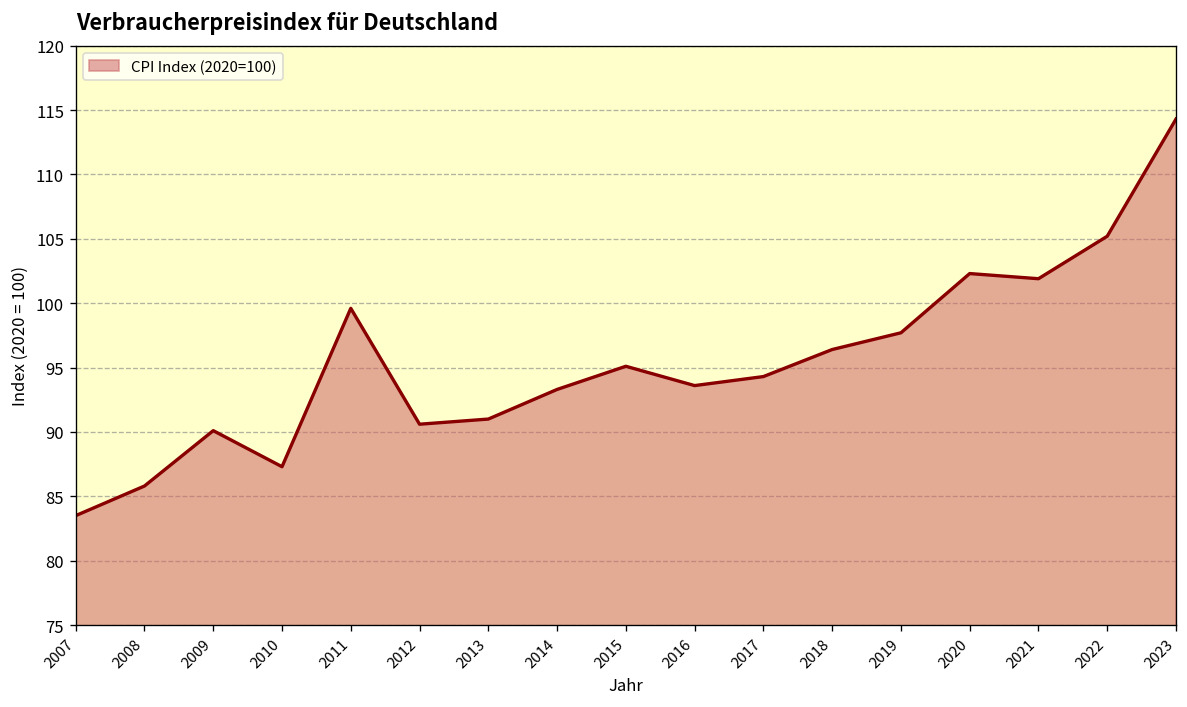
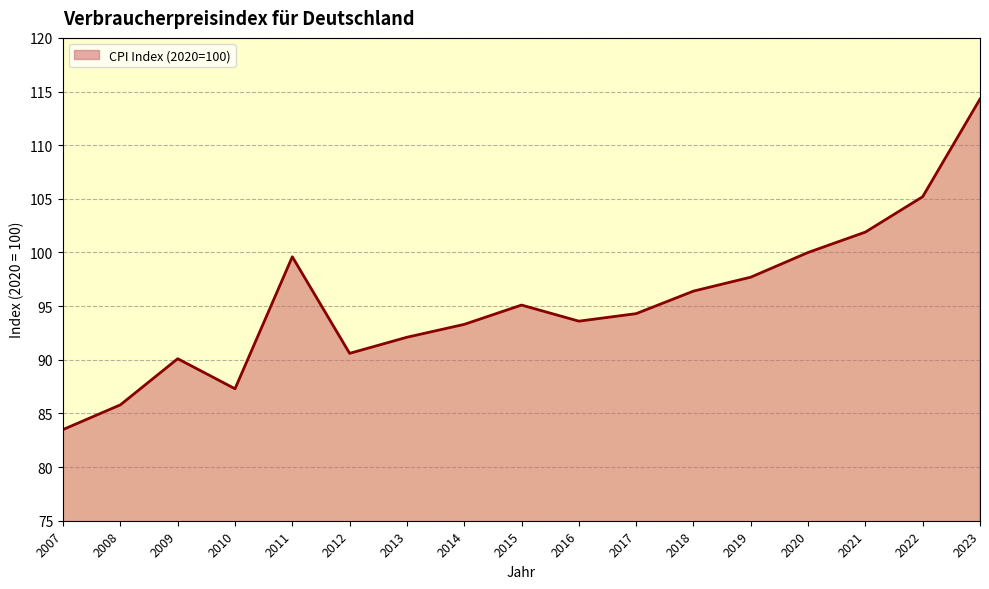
2013: 91.0 -> 92.1
2020: 102.3 -> 100.0
